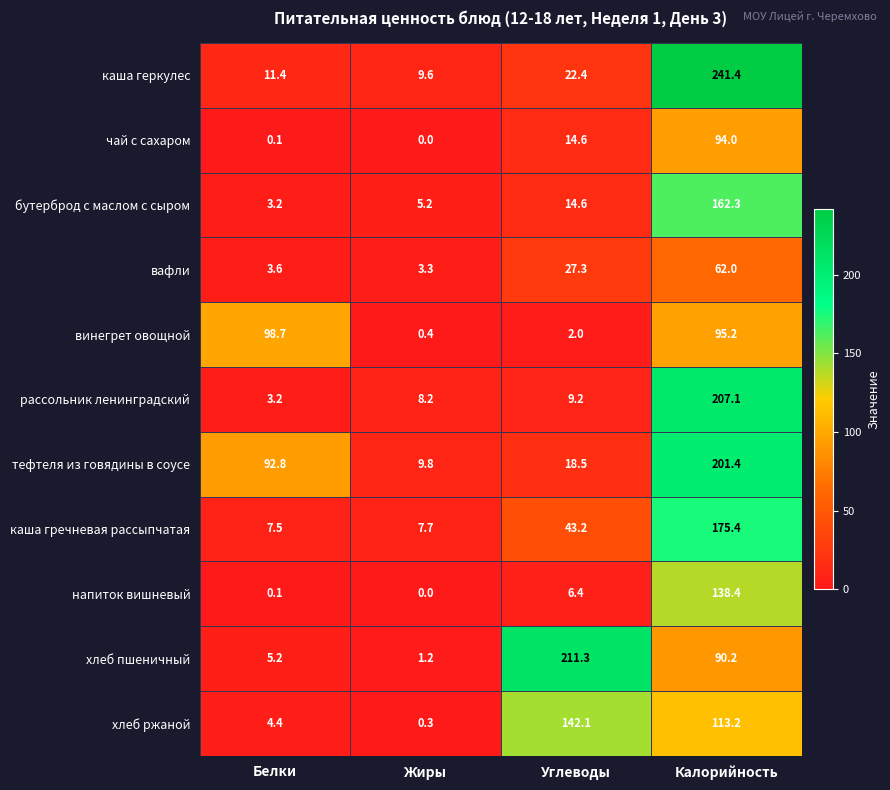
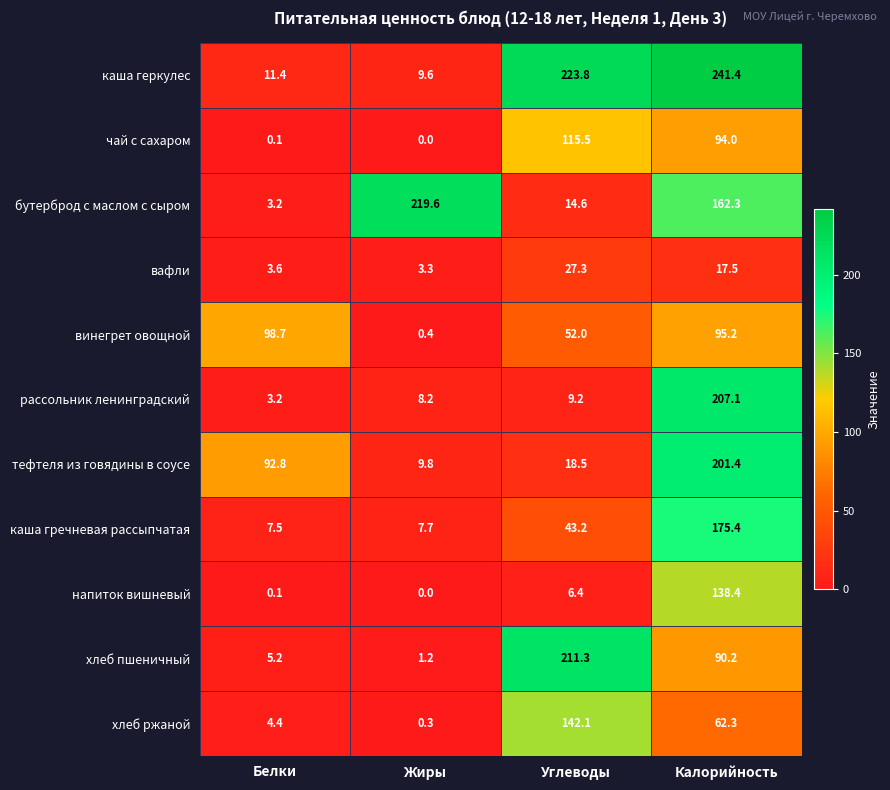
каша геркулес, Углеводы: 22.4 -> 223.8
чай с сахаром, Углеводы: 14.6 -> 115.5
бутерброд с маслом с сыром, Жиры: 5.2 -> 219.6
вафли, Калорийность: 62.0 -> 17.5
винегрет овощной, Углеводы: 2.0 -> 52.0
хлеб ржаной, Калорийность: 113.2 -> 62.3
